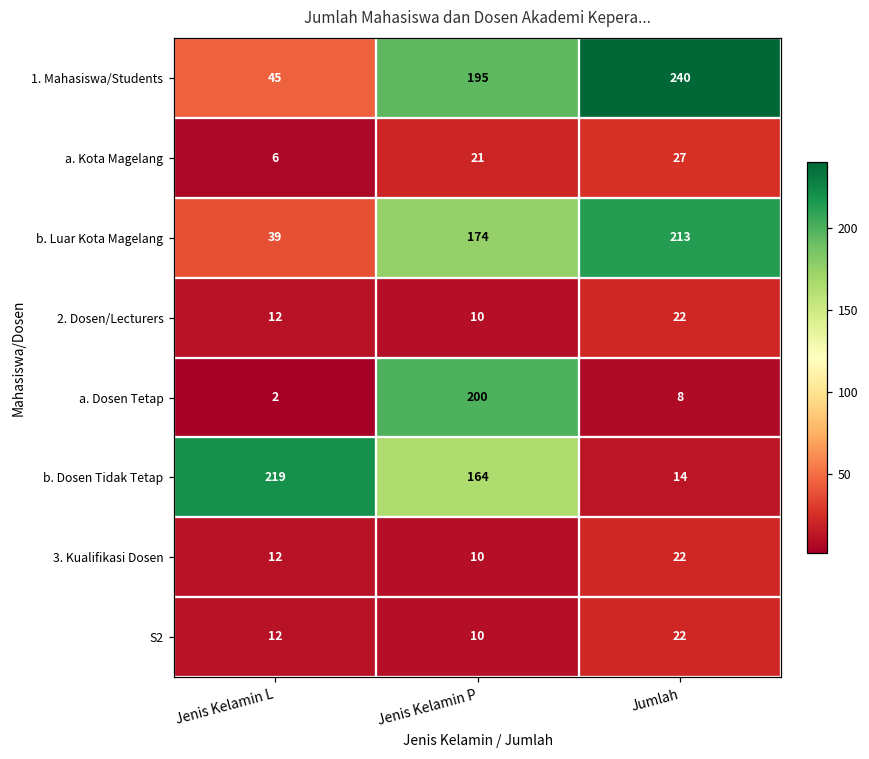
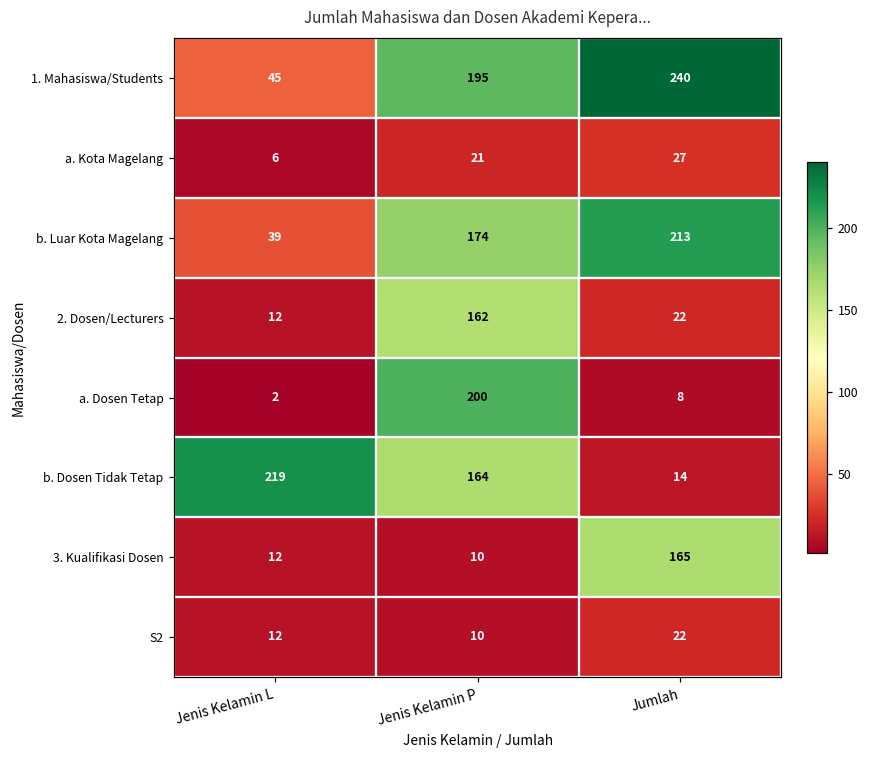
2. Dosen/Lecturers, Jenis Kelamin P: 10 -> 162
3. Kualifikasi Dosen, Jumlah: 22 -> 165
